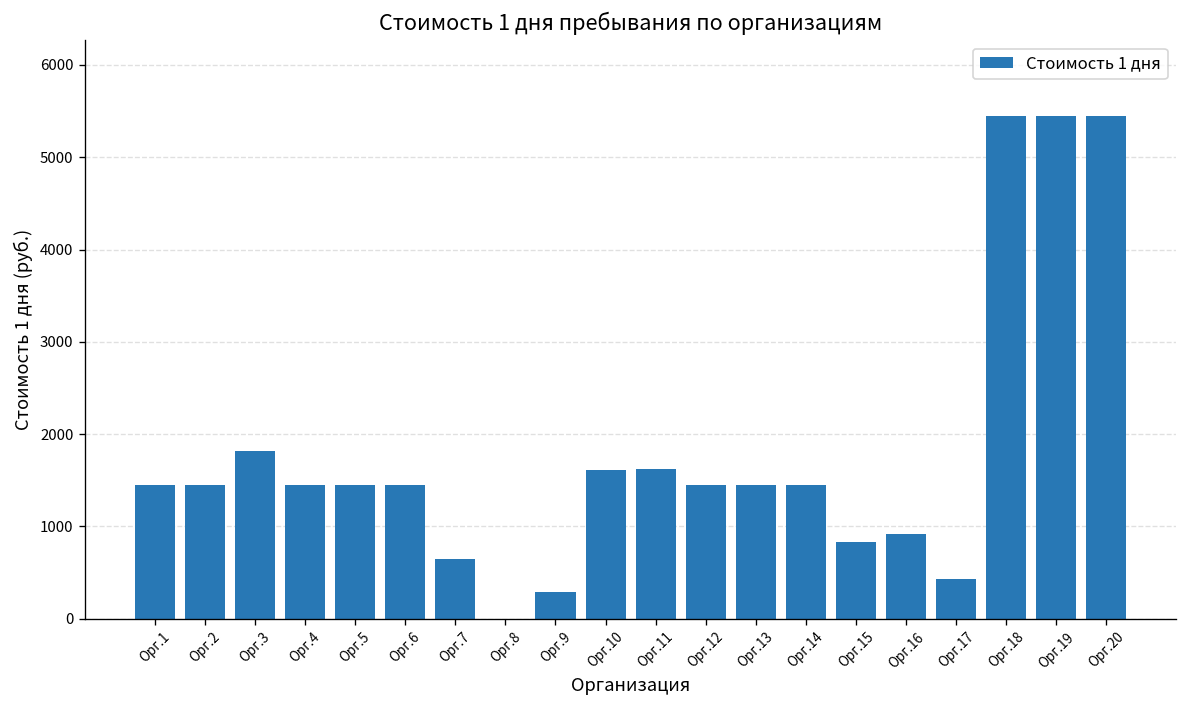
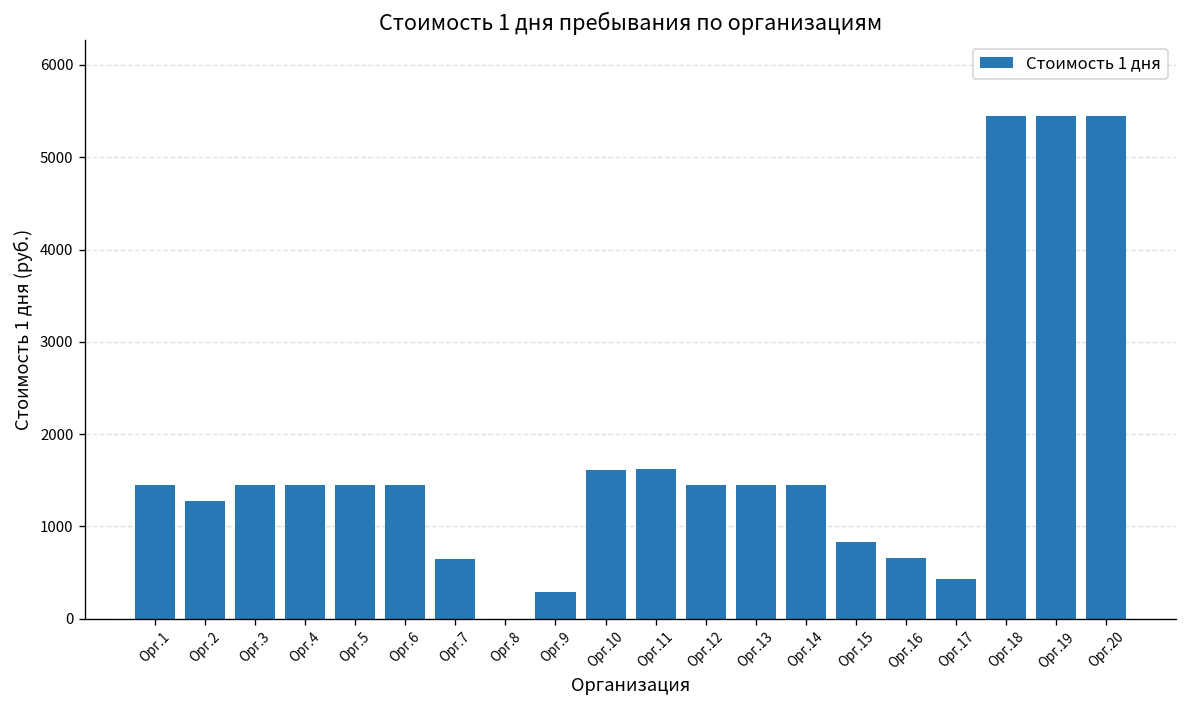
Орг.2: 1500 -> 1300
Орг.3: 1800 -> 1500
Орг.16: 900 -> 700
